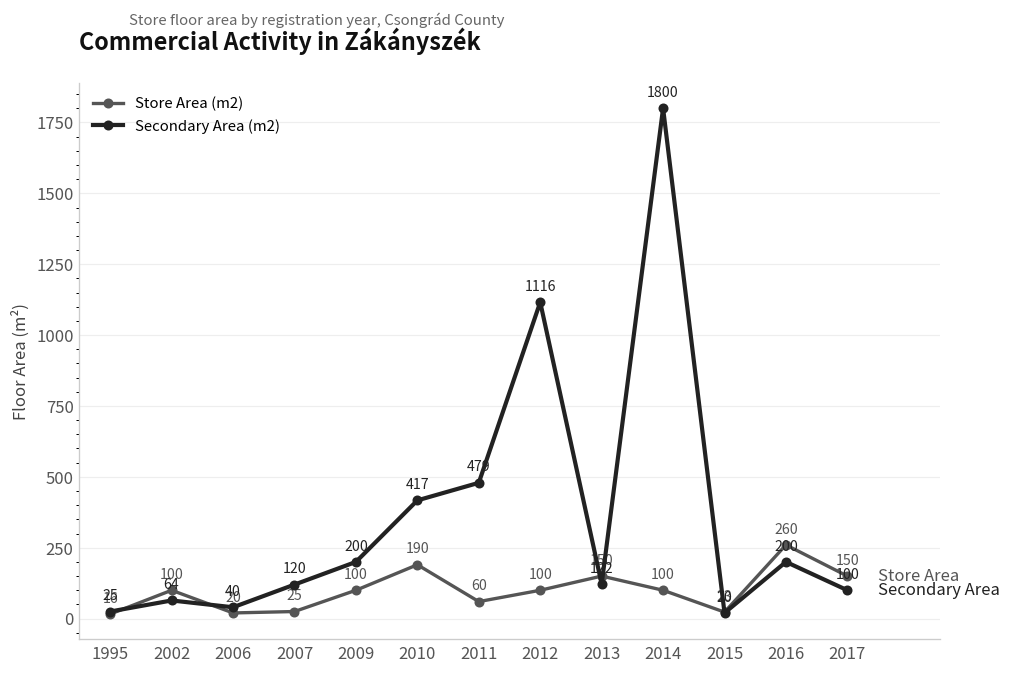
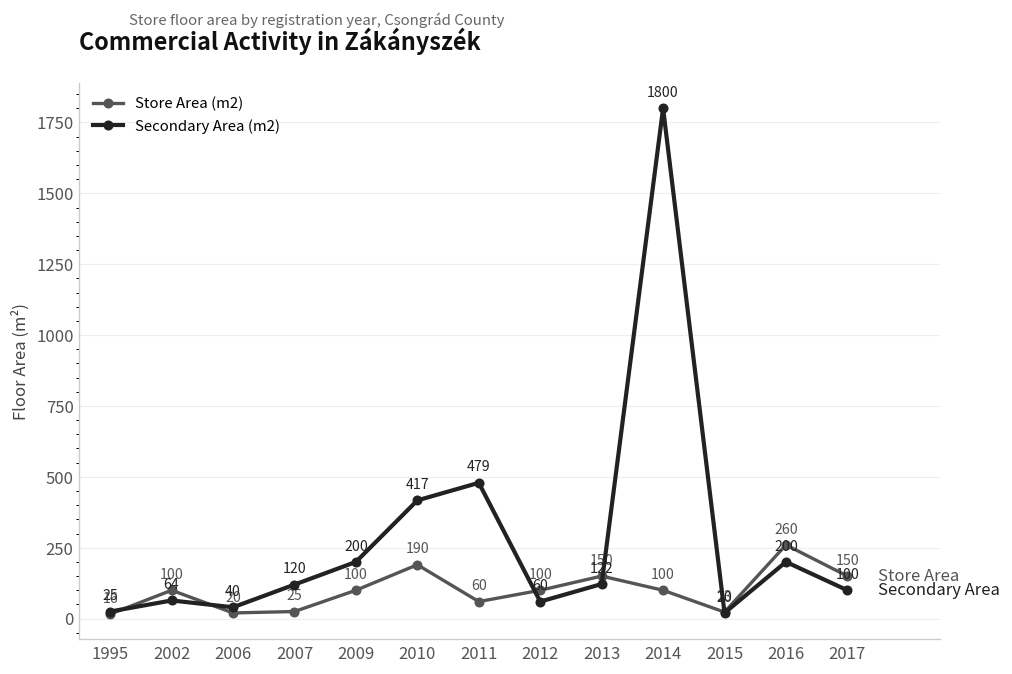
Secondary Area (m2), 2012: 1116 -> 60
